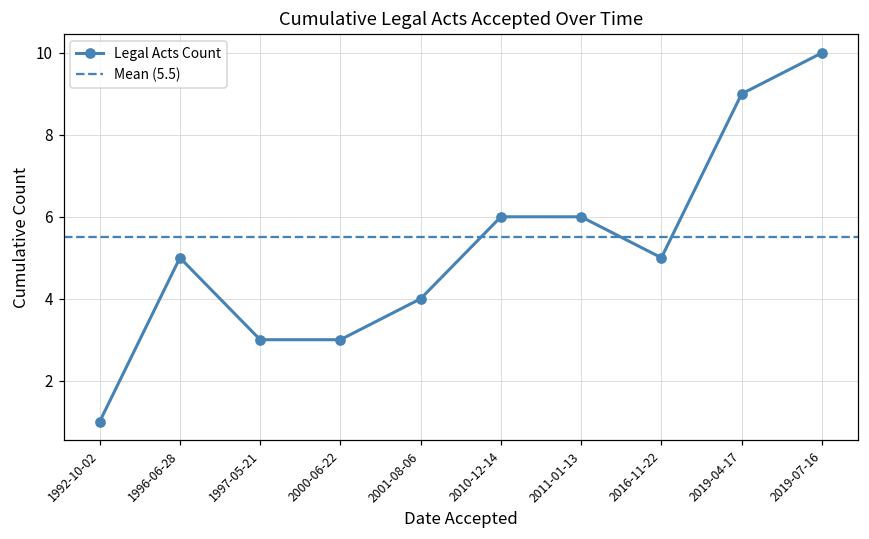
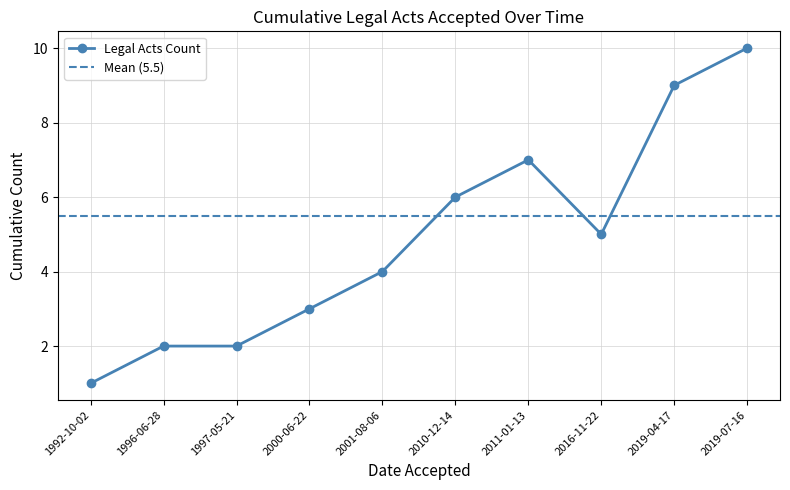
1996-06-28: 5 -> 2
1997-05-21: 3 -> 2
2011-01-13: 6 -> 7
